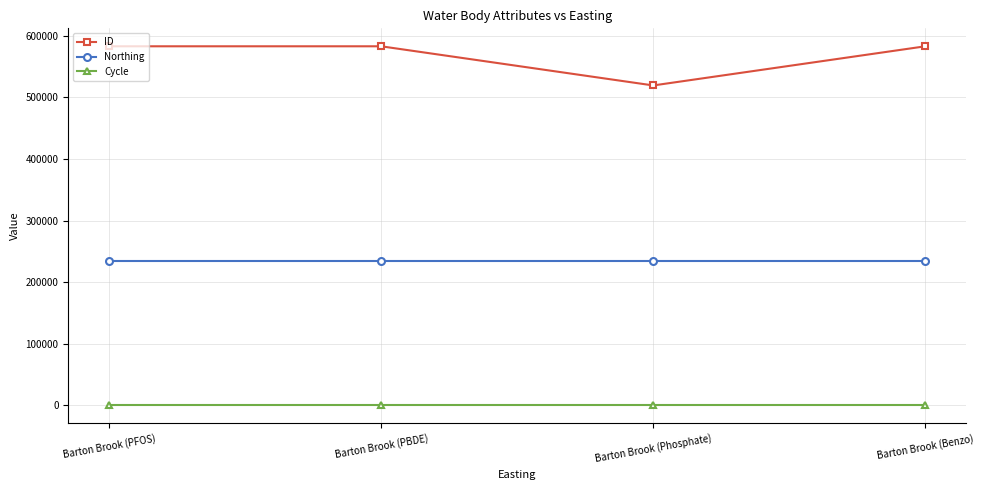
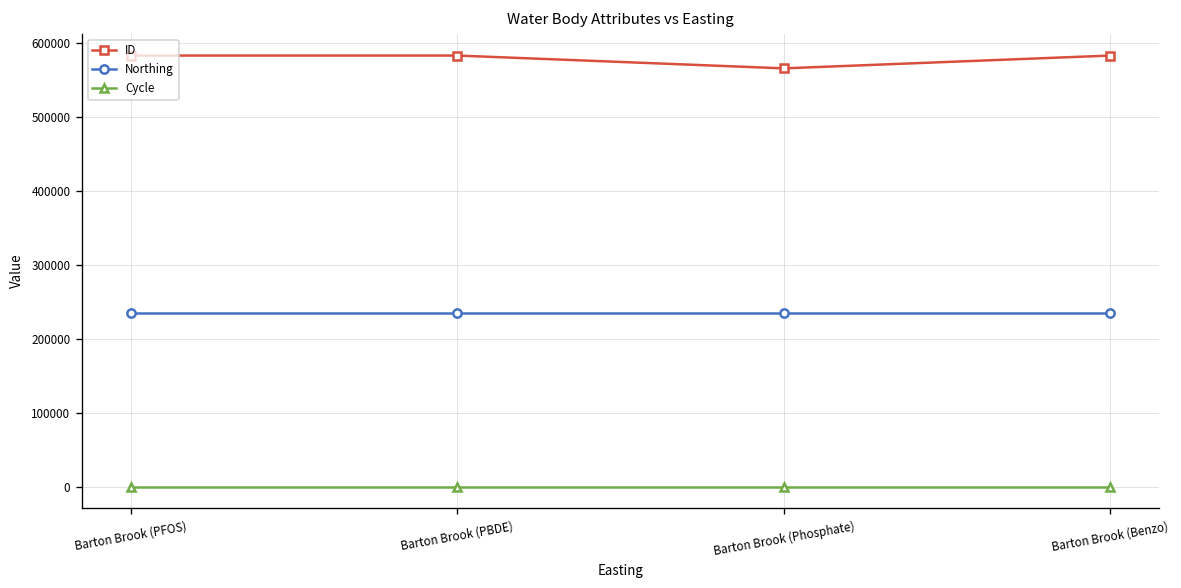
ID, Barton Brook (Phosphate): 520000 -> 570000
